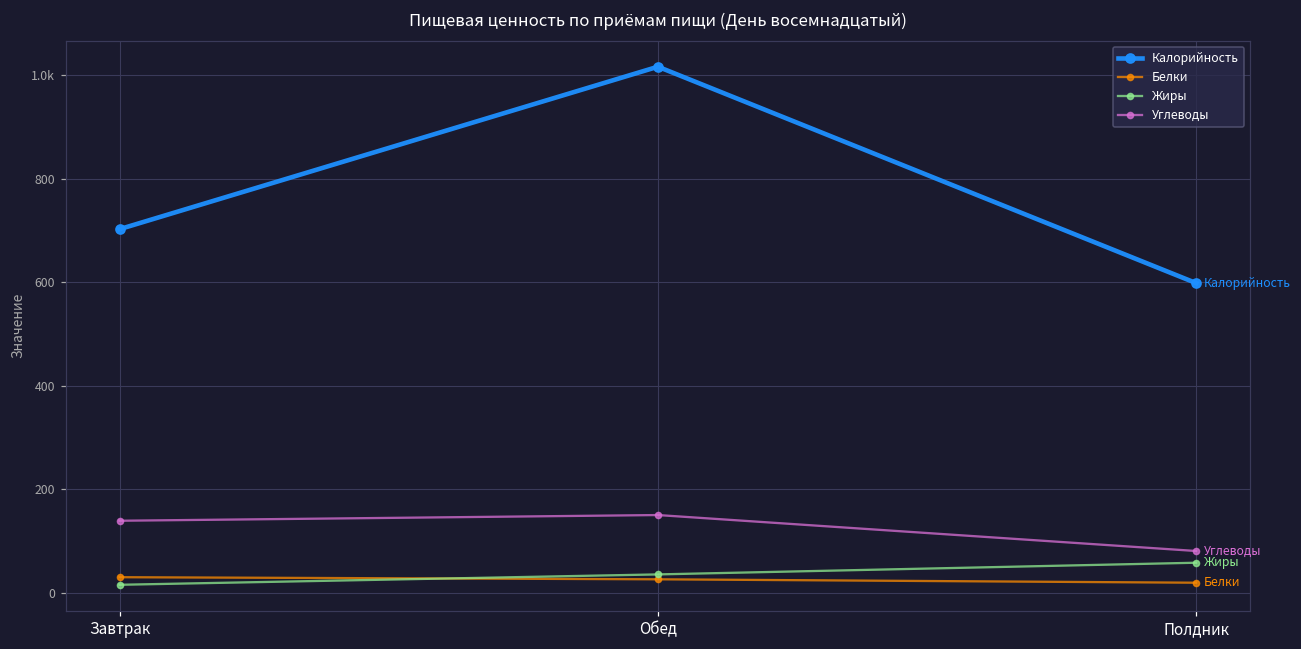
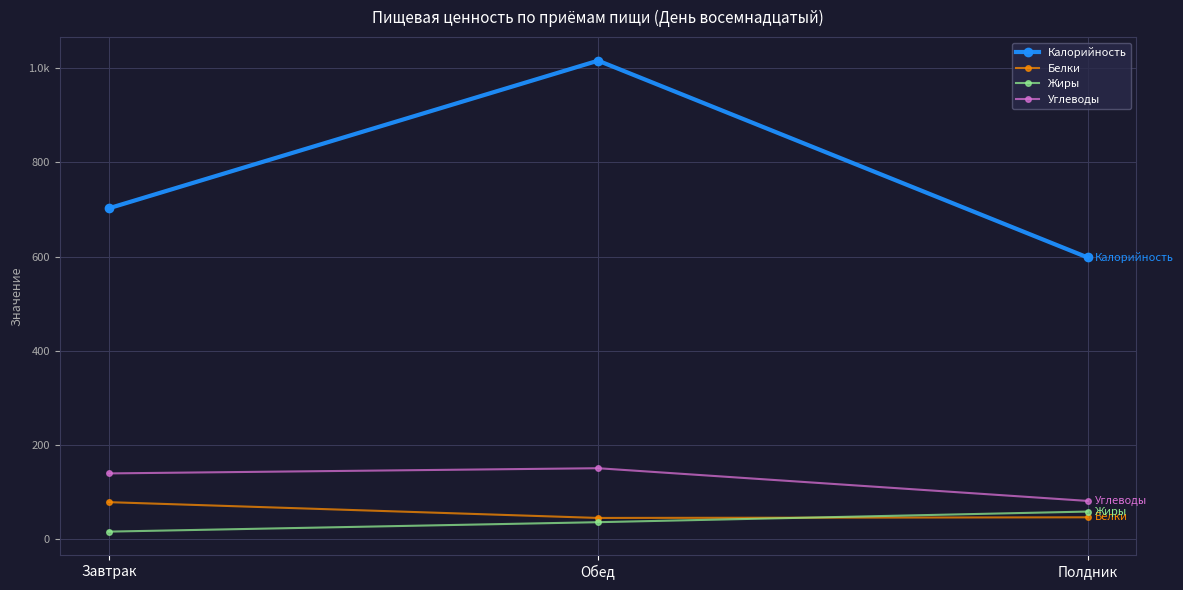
Белки, Завтрак: 30 -> 80
Белки, Обед: 30 -> 40
Белки, Полдник: 20 -> 50
